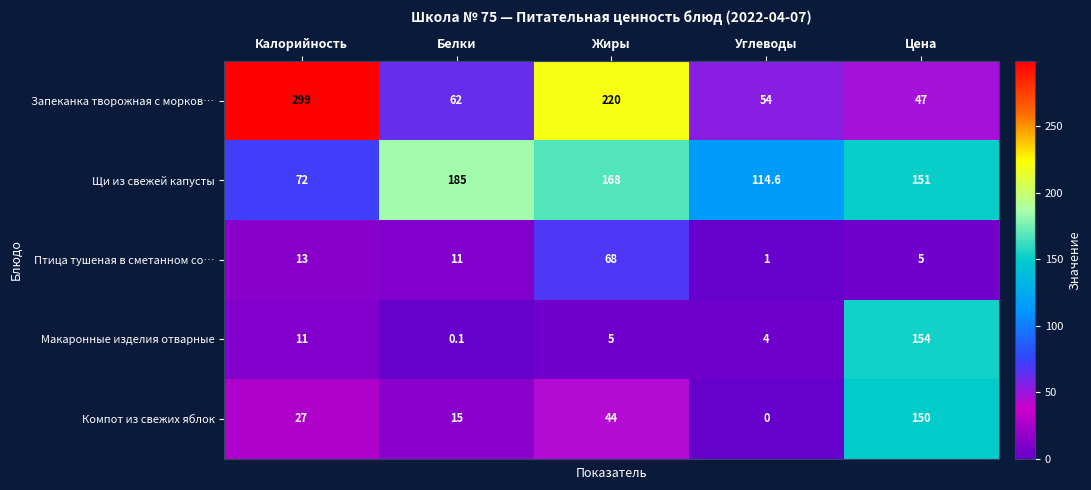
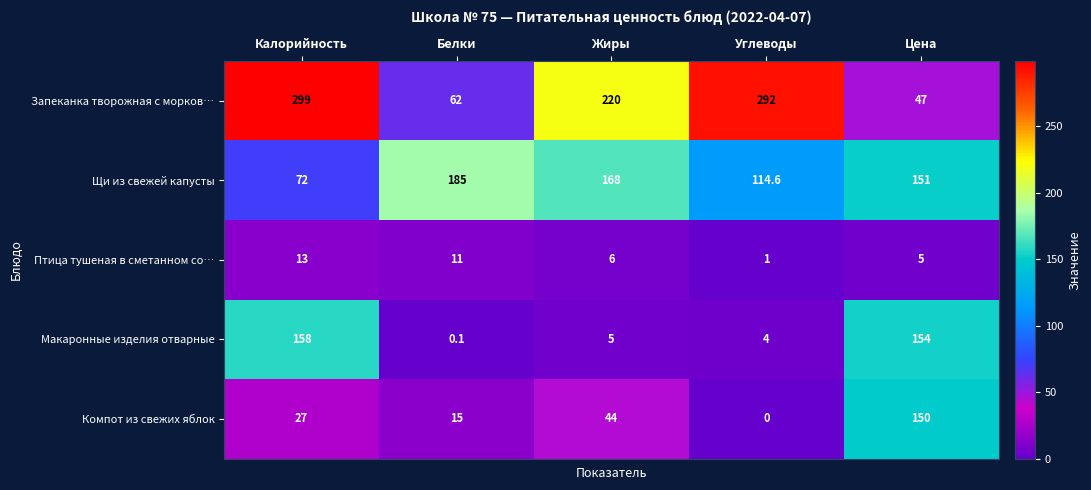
Запеканка творожная с морков…, Углеводы: 54 -> 292
Птица тушеная в сметанном со…, Жиры: 68 -> 6
Макаронные изделия отварные, Калорийность: 11 -> 158
